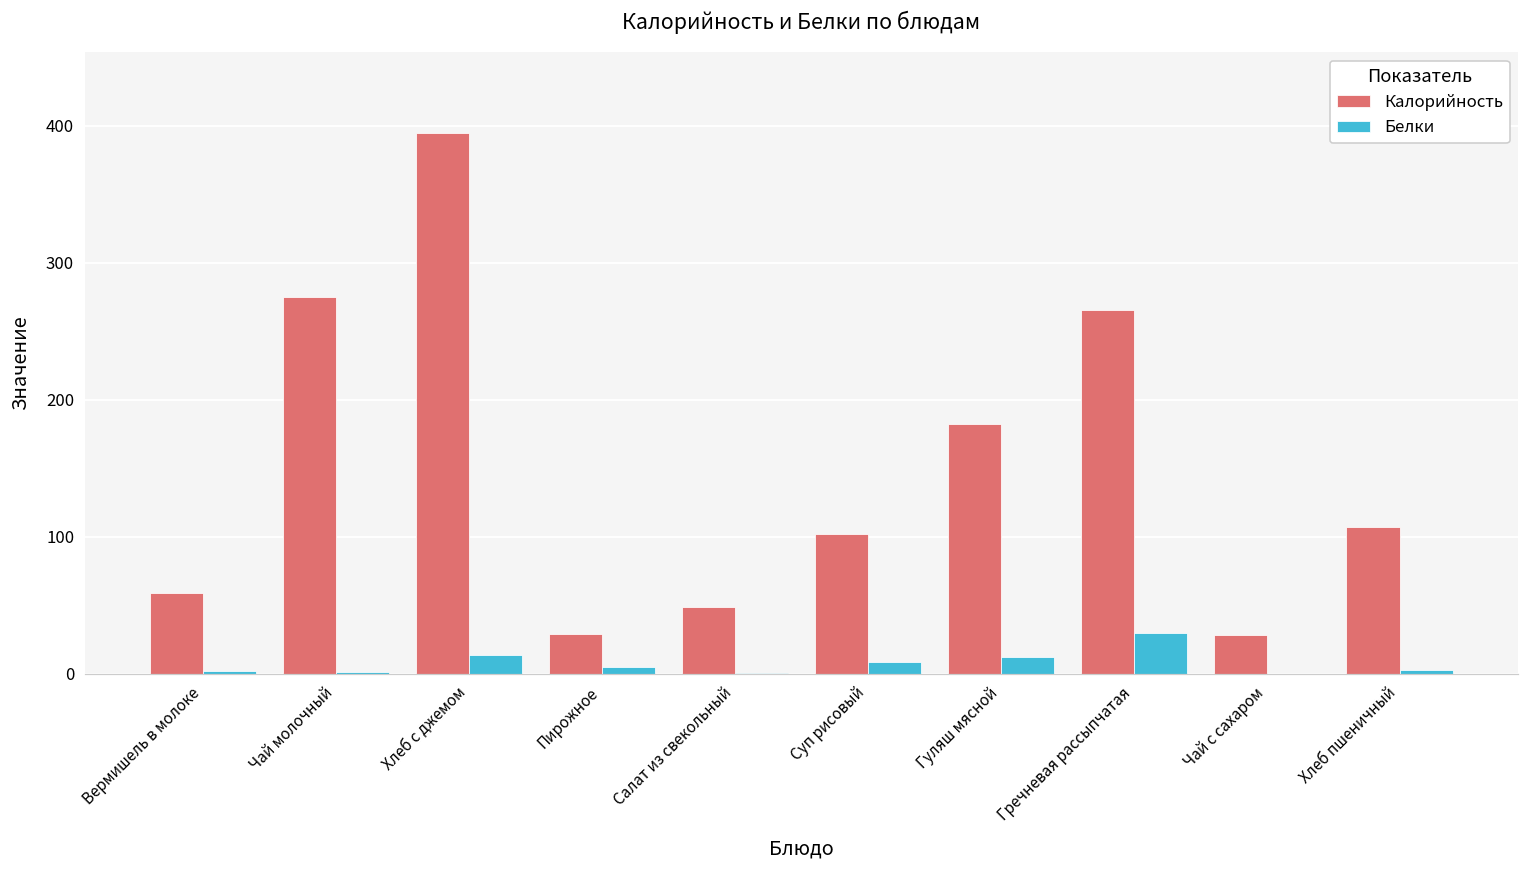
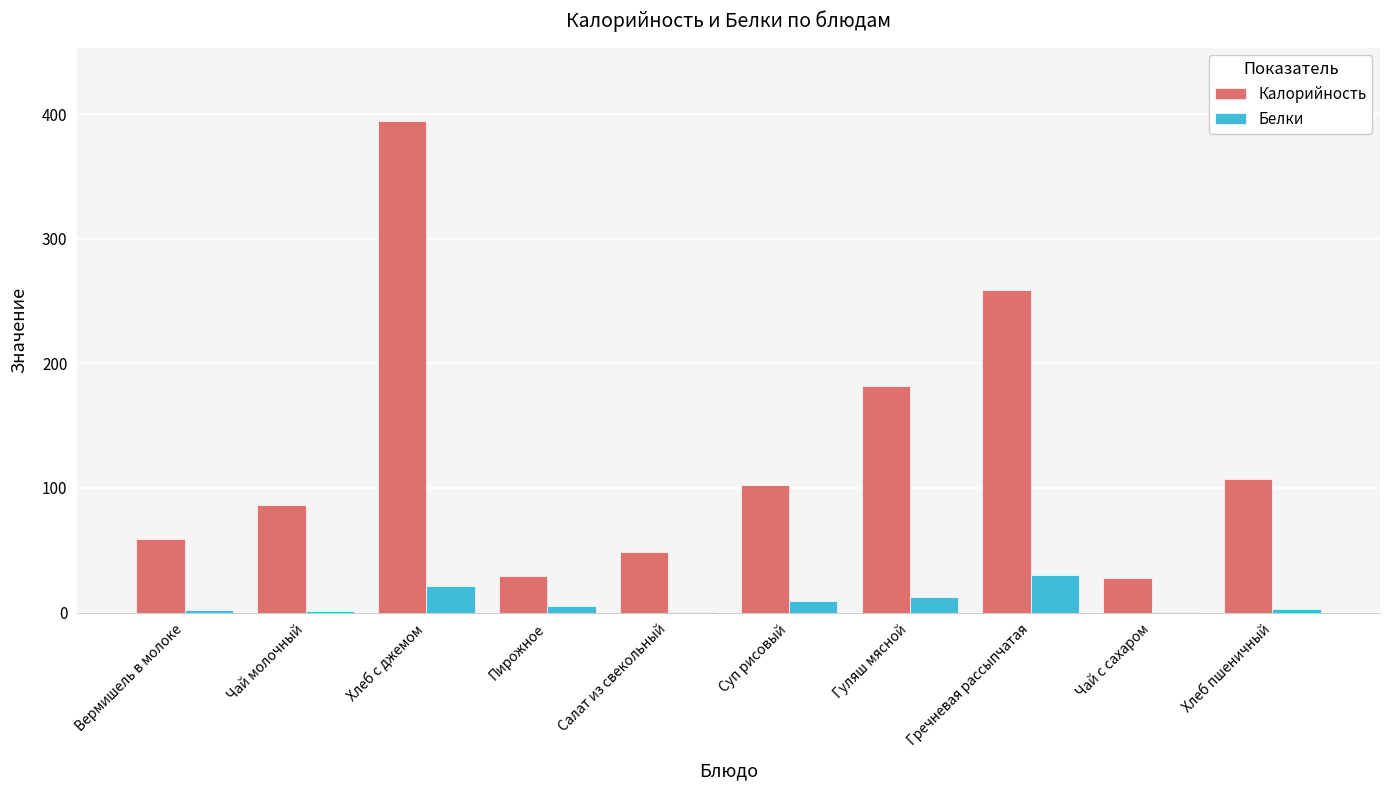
Калорийность, Чай молочный: 275 -> 86
Белки, Хлеб с джемом: 14 -> 22
Калорийность, Гречневая рассыпчатая: 266 -> 259
